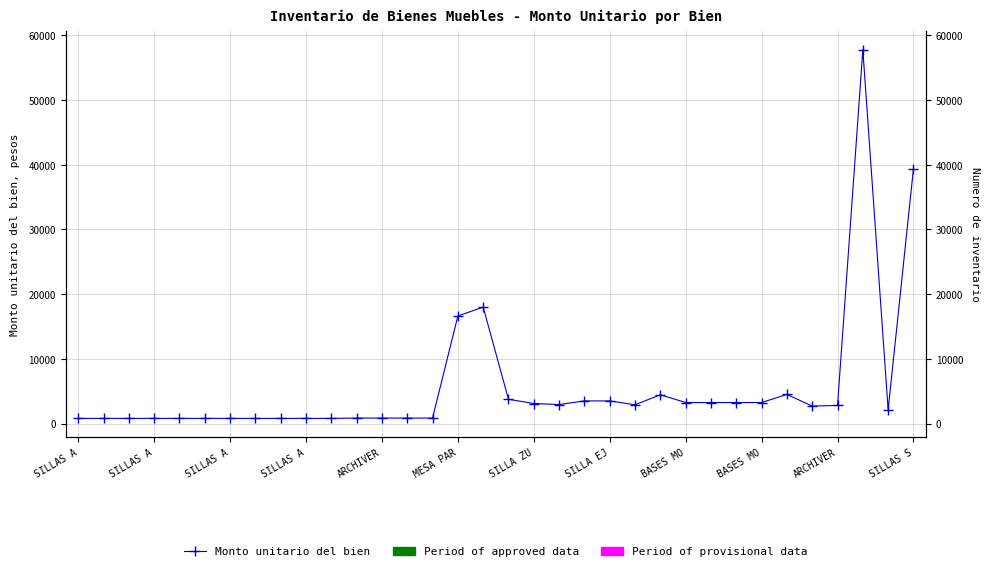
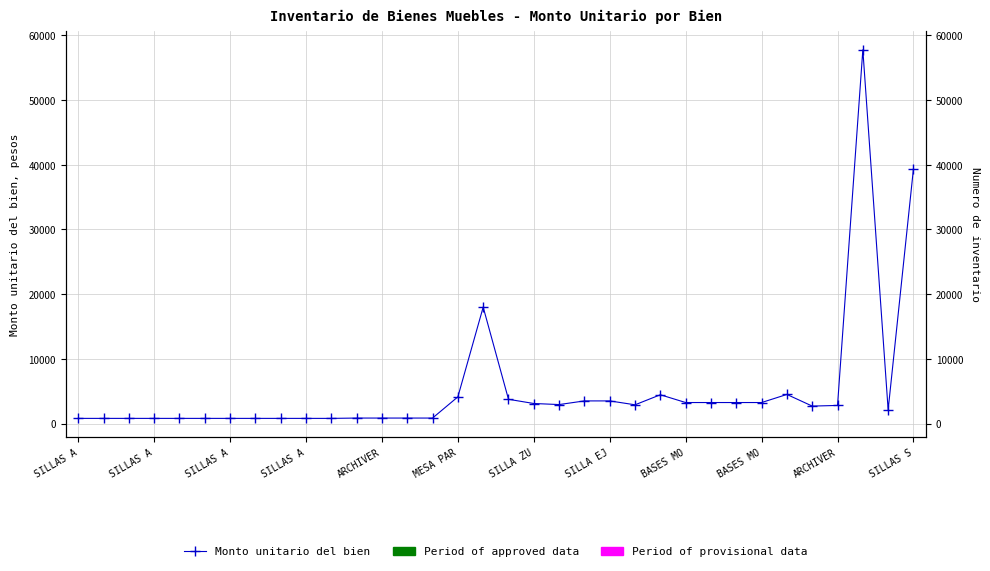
MESA PAR: 17000 -> 4000
